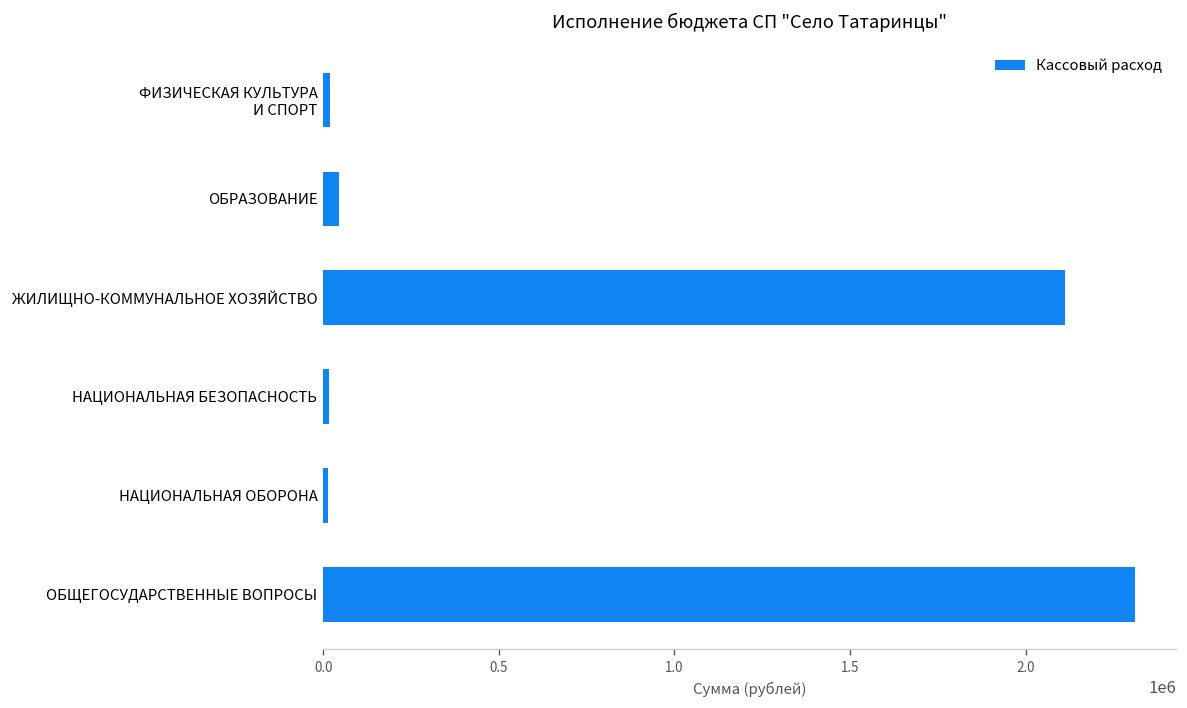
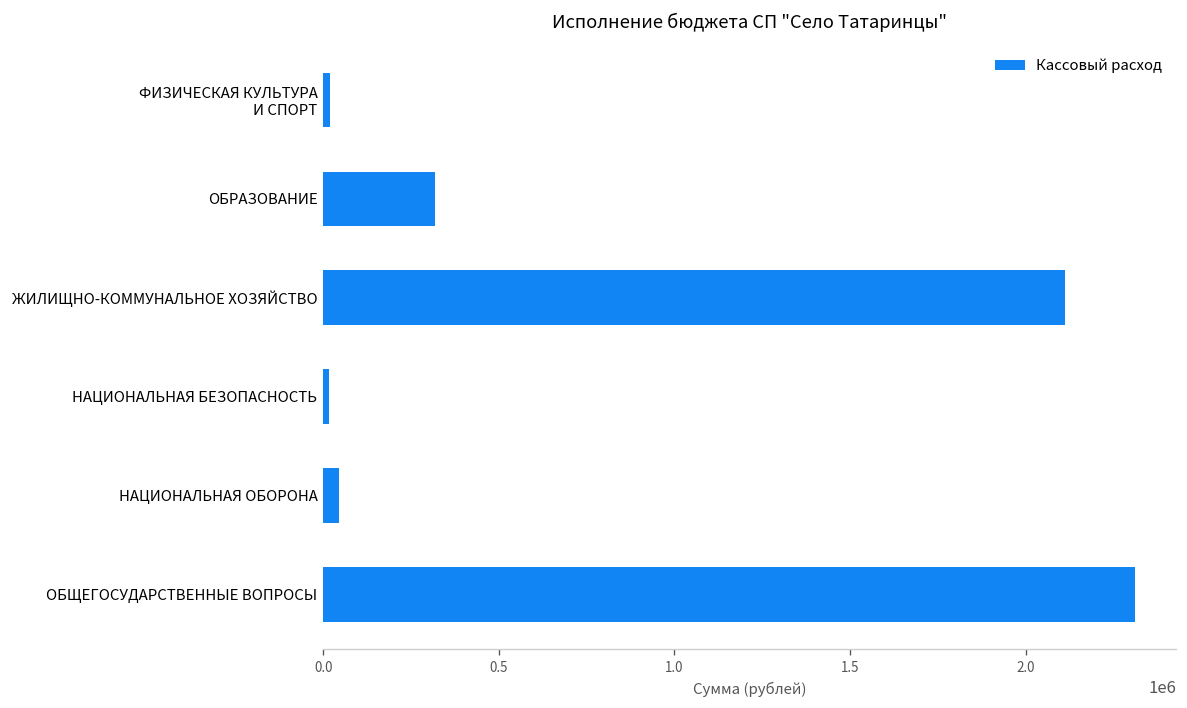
ОБРАЗОВАНИЕ: 40000 -> 320000
НАЦИОНАЛЬНАЯ ОБОРОНА: 10000 -> 40000
